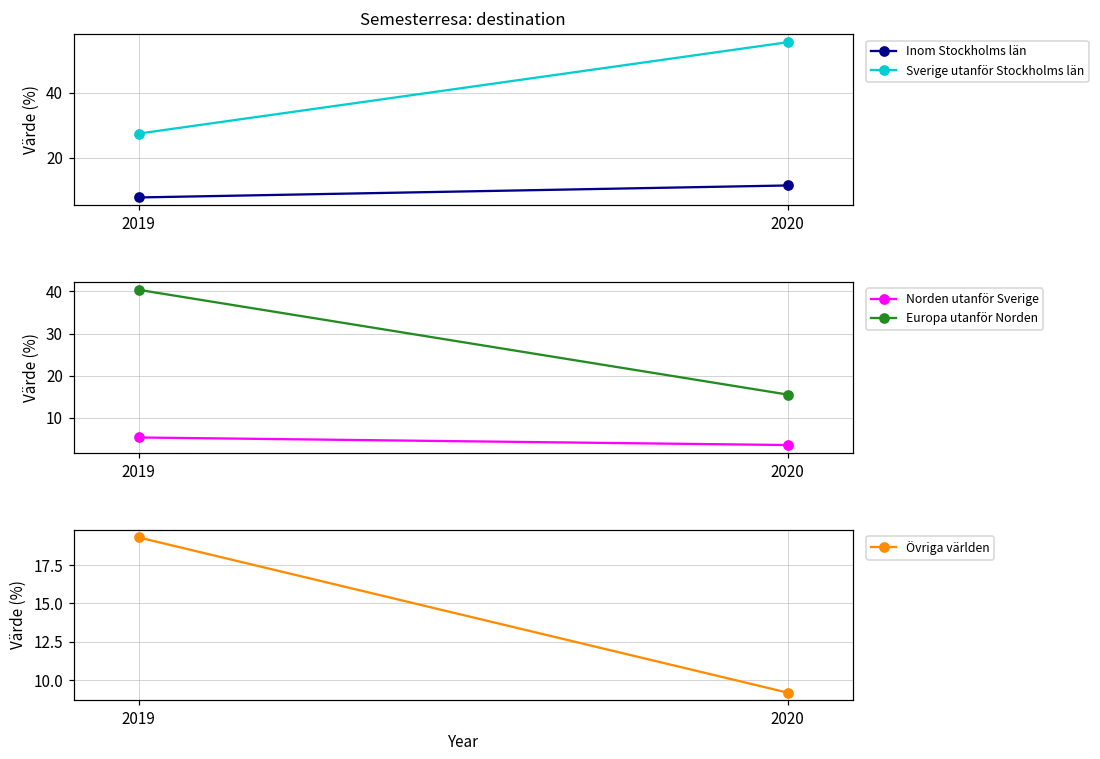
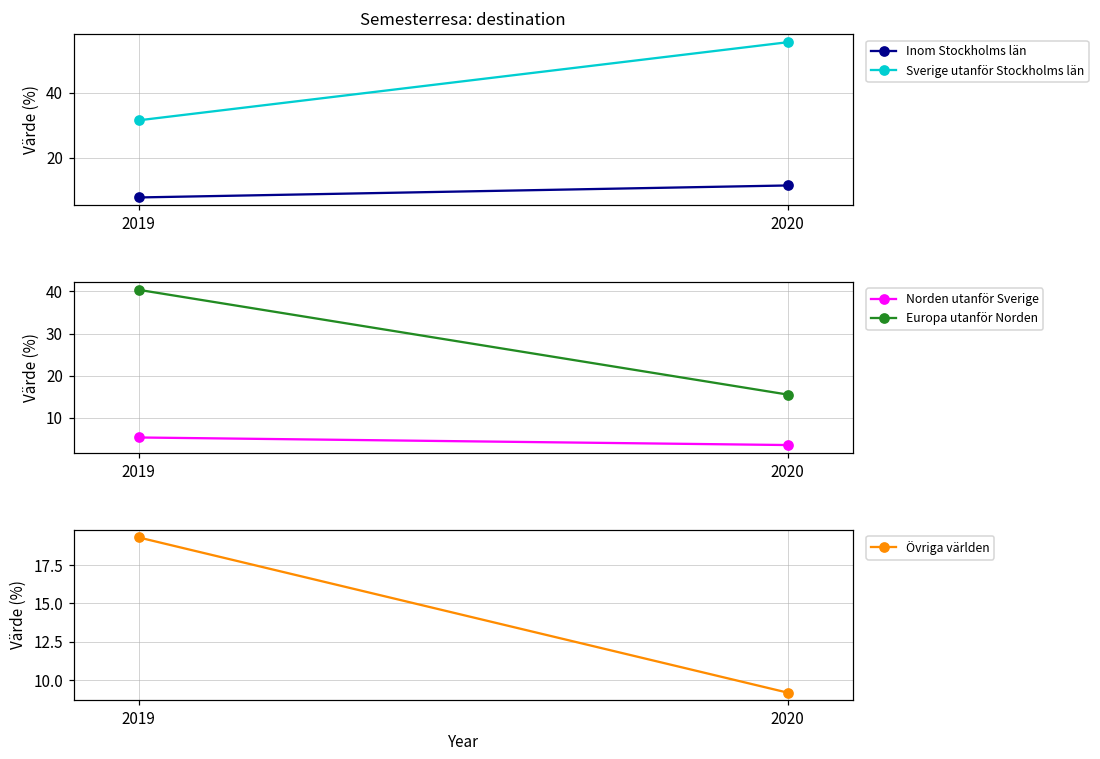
Semesterresa: destination, Sverige utanför Stockholms län, 2019: 27 -> 32
